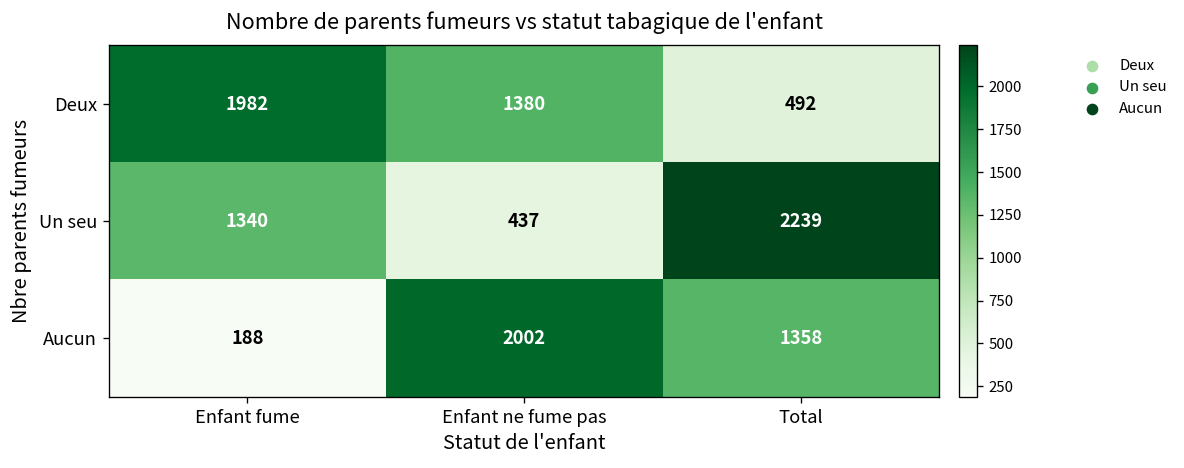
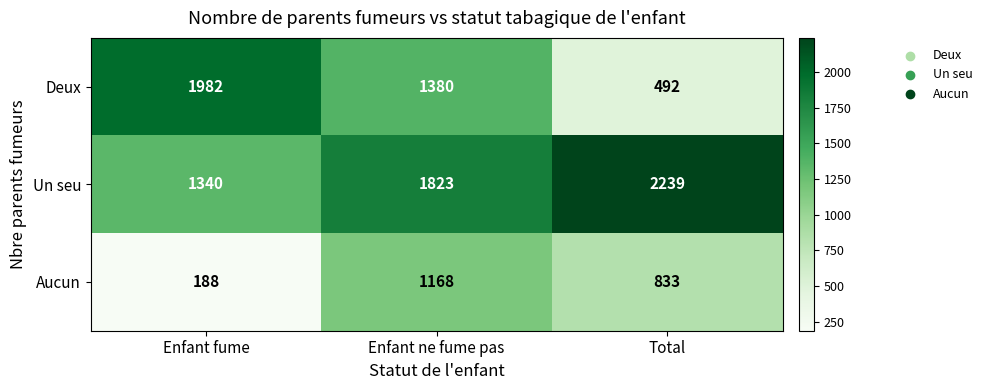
Un seu, Enfant ne fume pas: 437 -> 1823
Aucun, Enfant ne fume pas: 2002 -> 1168
Aucun, Total: 1358 -> 833
